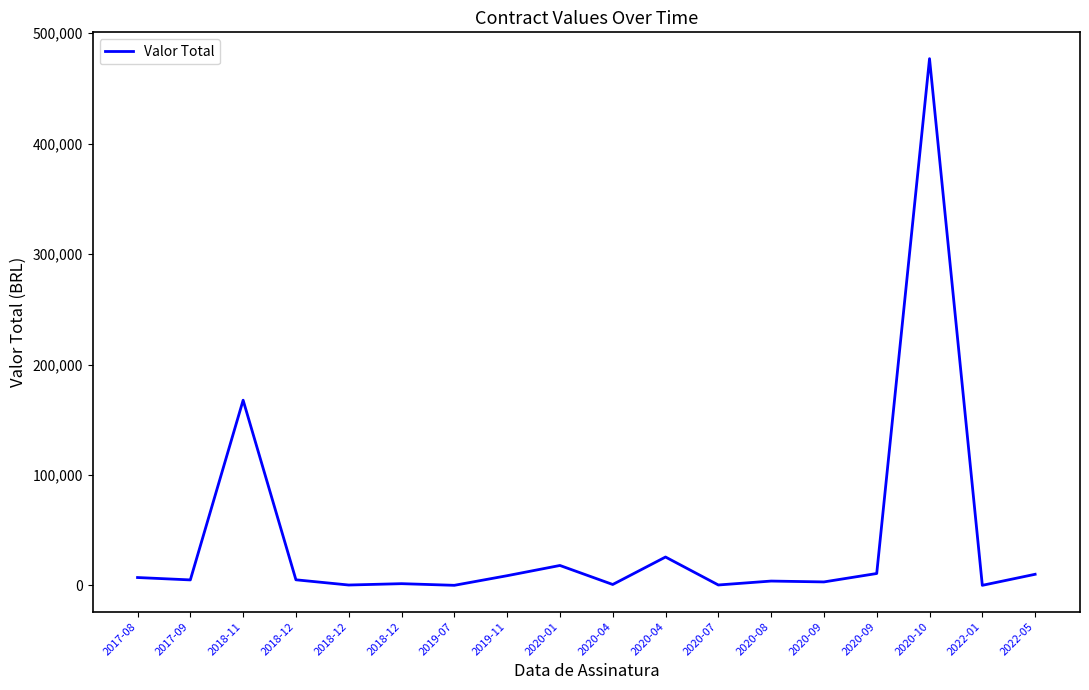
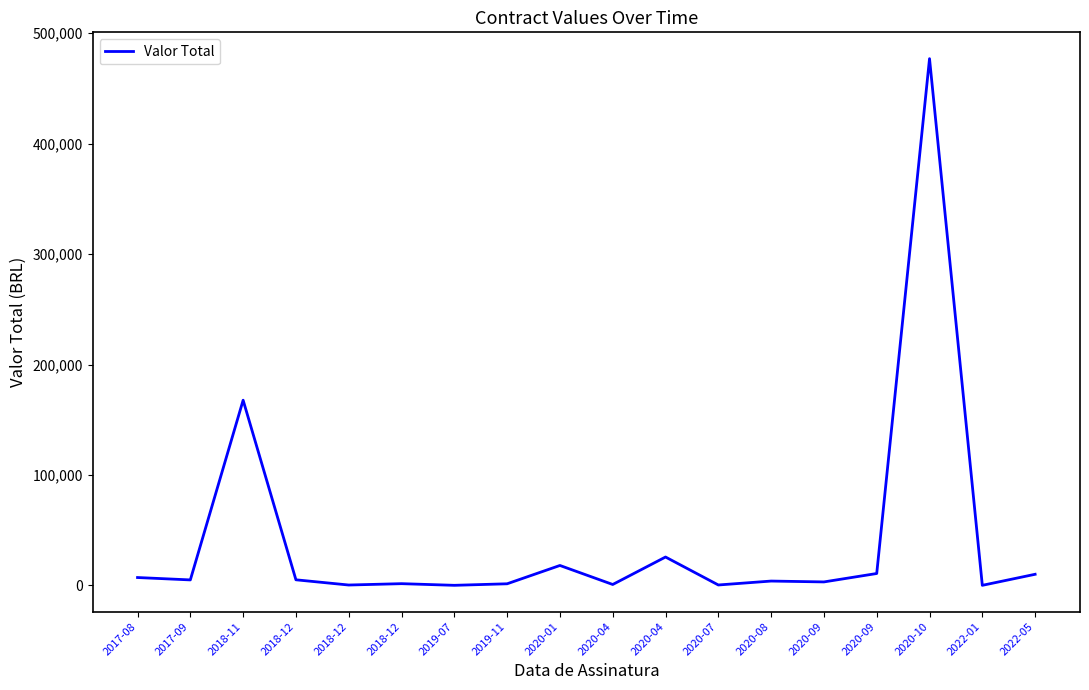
2019-11: 9,000 -> 1,000
